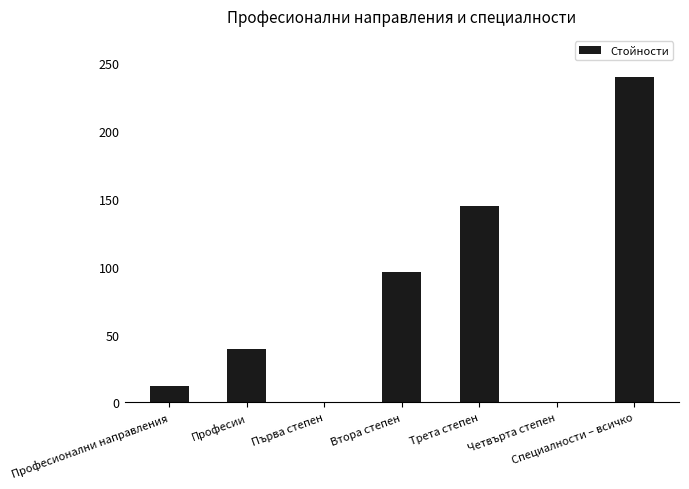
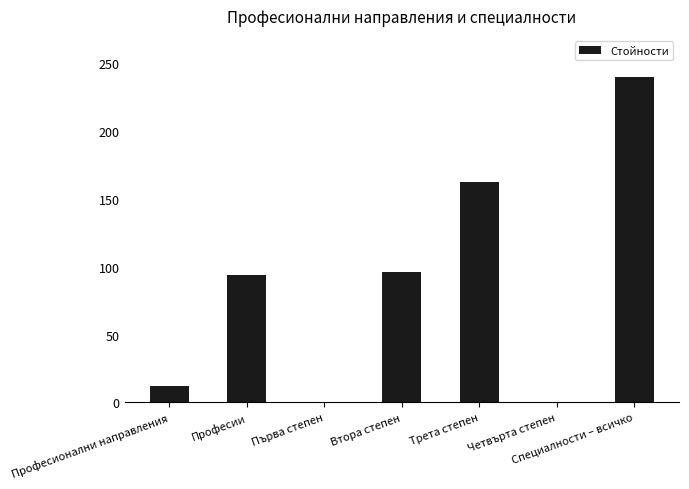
Професии: 39 -> 94
Трета степен: 145 -> 162
